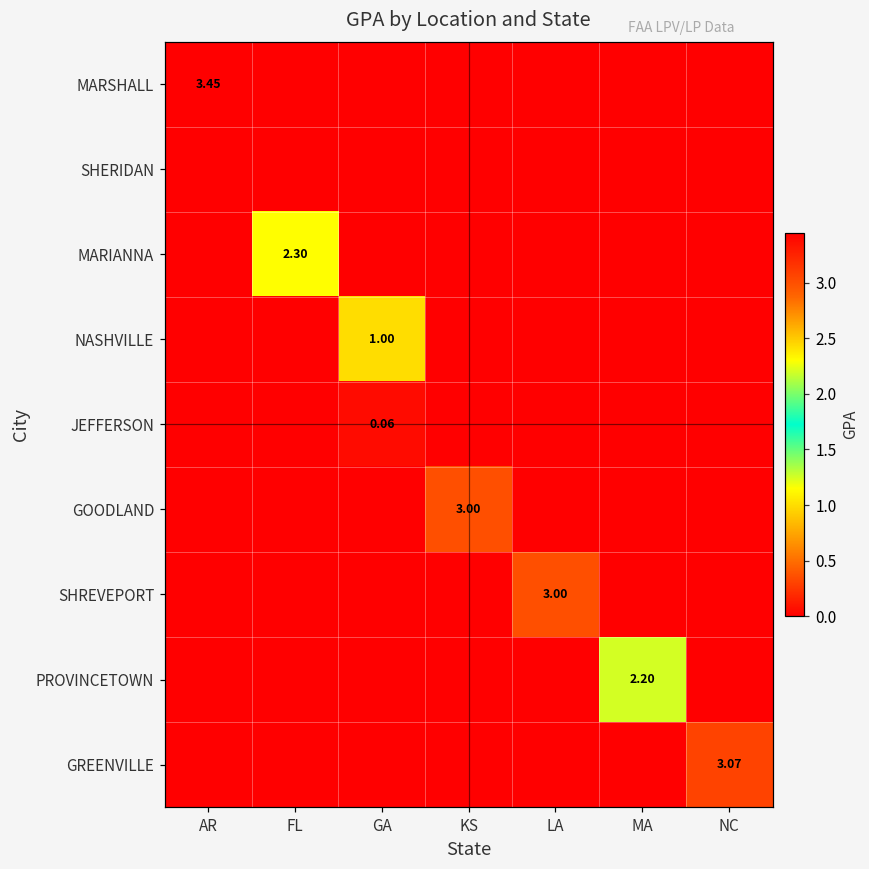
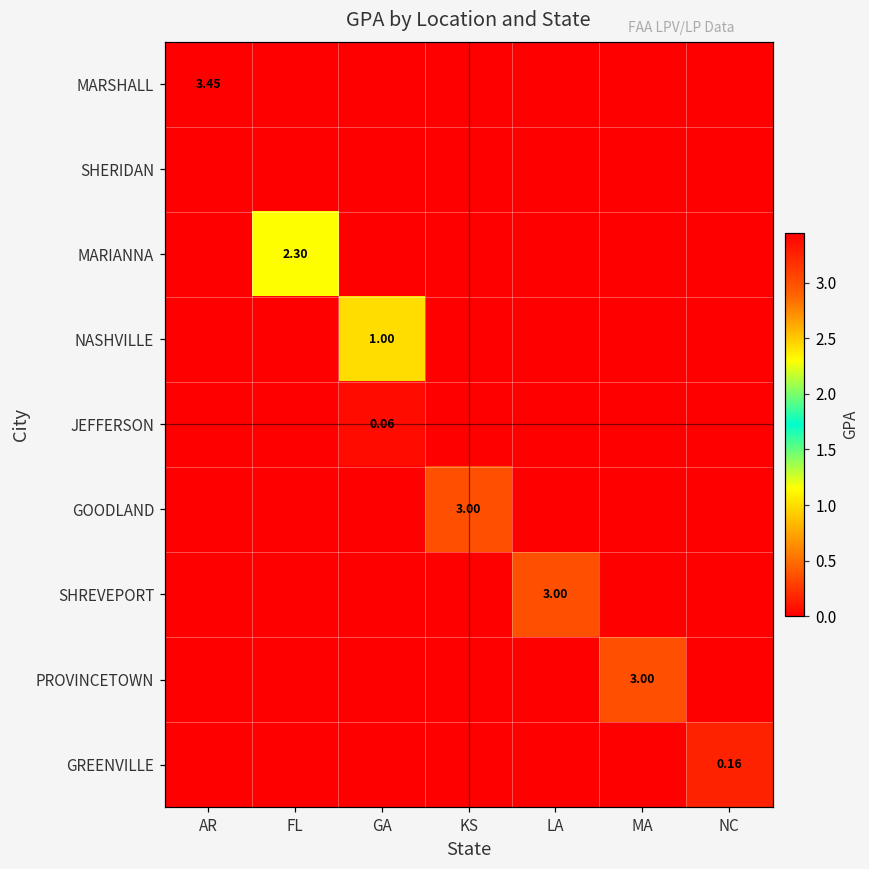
PROVINCETOWN, MA: 2.20 -> 3.00
GREENVILLE, NC: 3.07 -> 0.16
